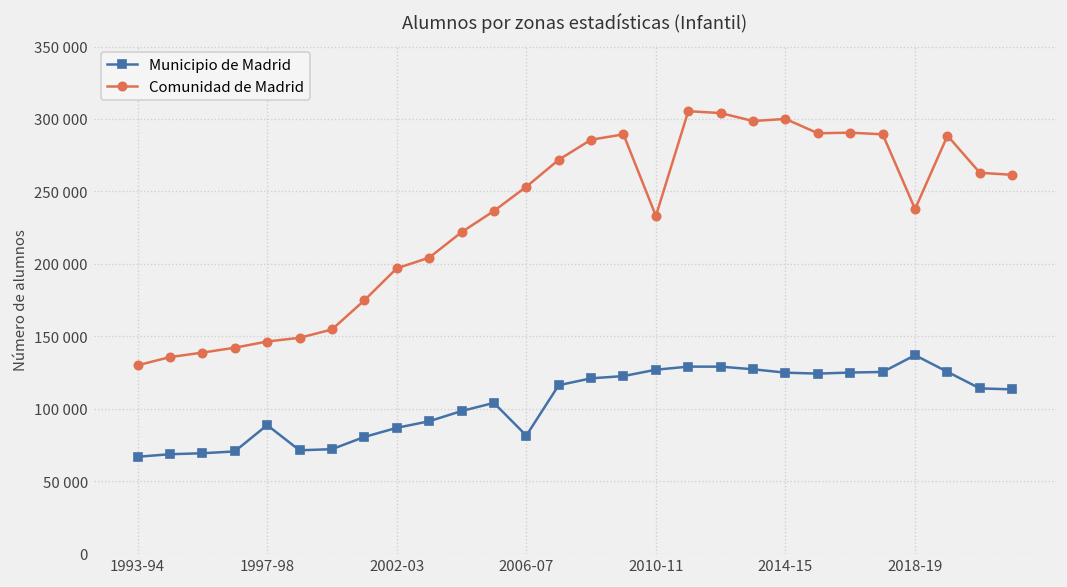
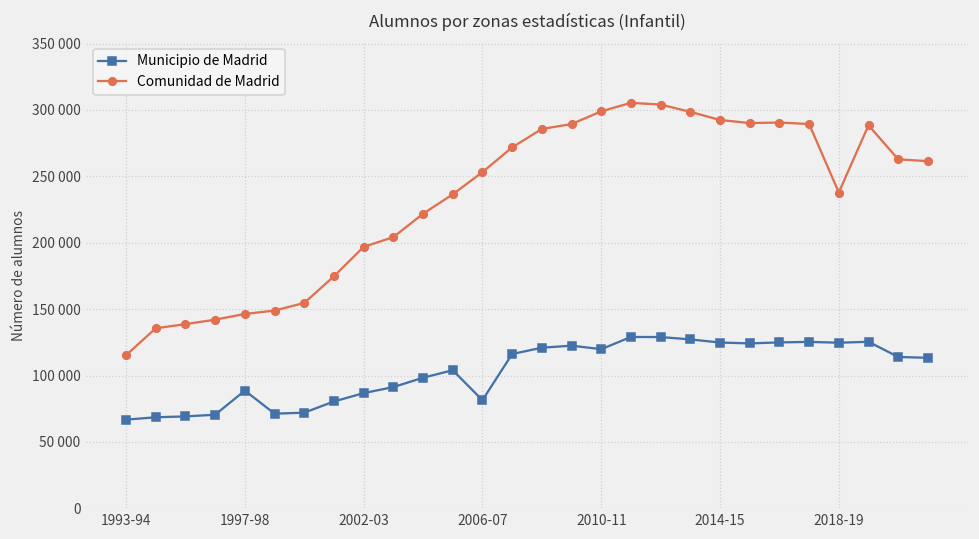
Comunidad de Madrid, 1993-94: 130000 -> 115000
Municipio de Madrid, 2010-11: 127000 -> 120000
Comunidad de Madrid, 2010-11: 233000 -> 299000
Comunidad de Madrid, 2014-15: 300000 -> 292000
Municipio de Madrid, 2018-19: 137000 -> 125000
